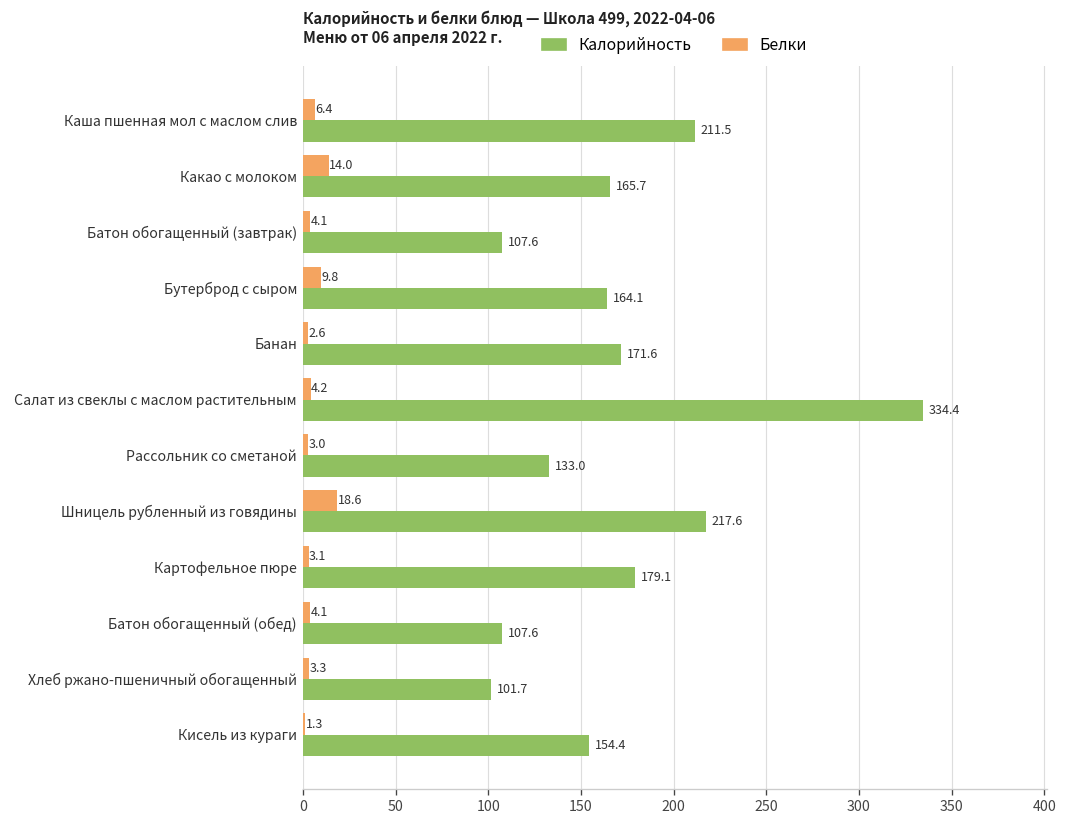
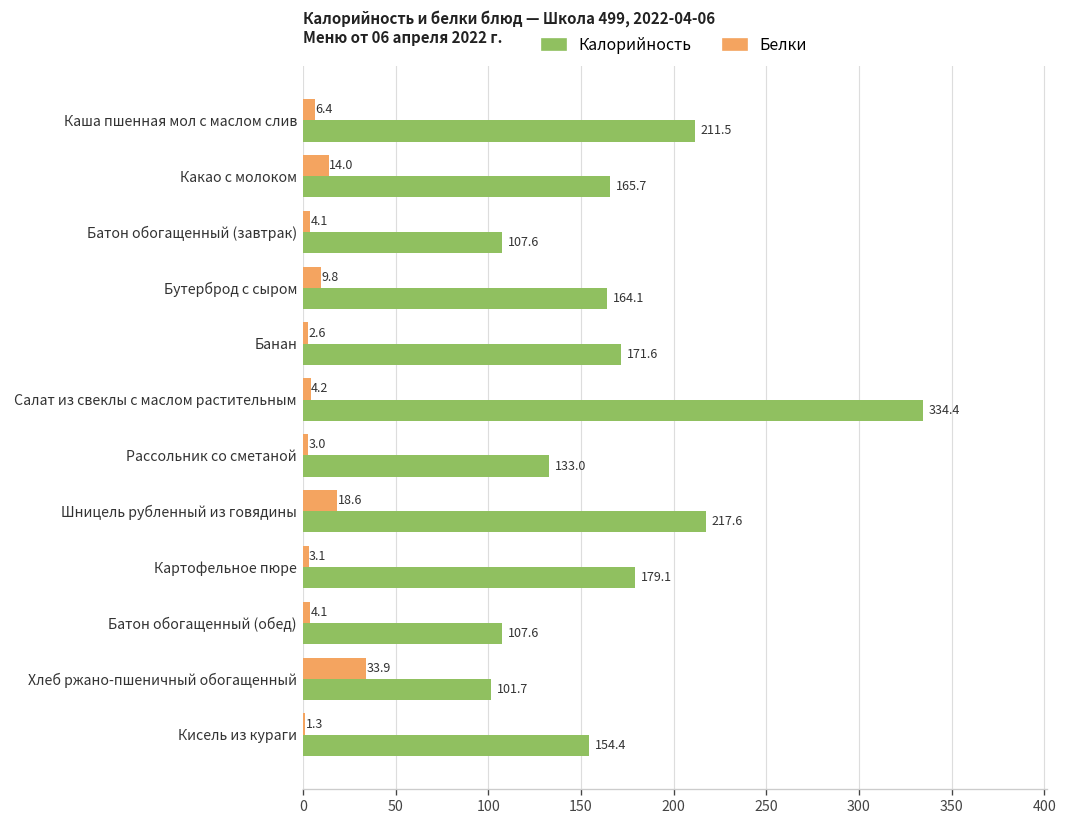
Белки, Хлеб ржано-пшеничный обогащенный: 3.3 -> 33.9
